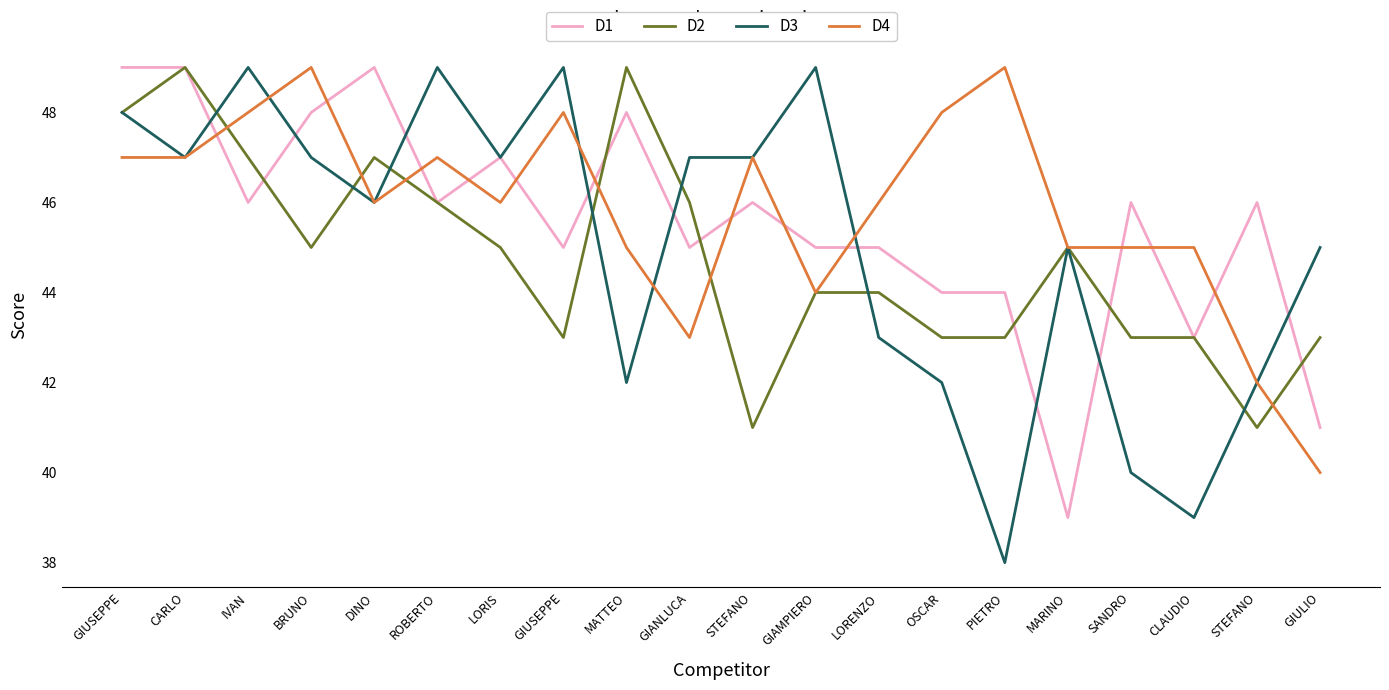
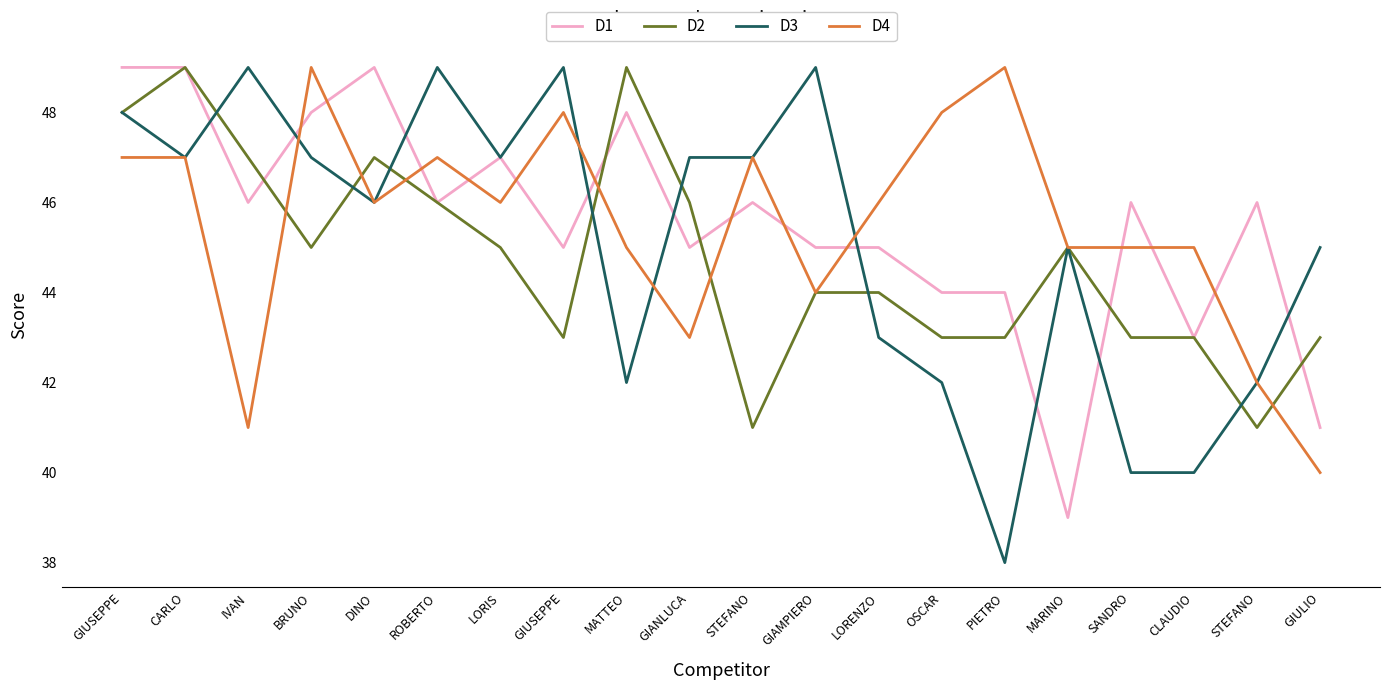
D4, IVAN: 48 -> 41
D3, CLAUDIO: 39 -> 40
